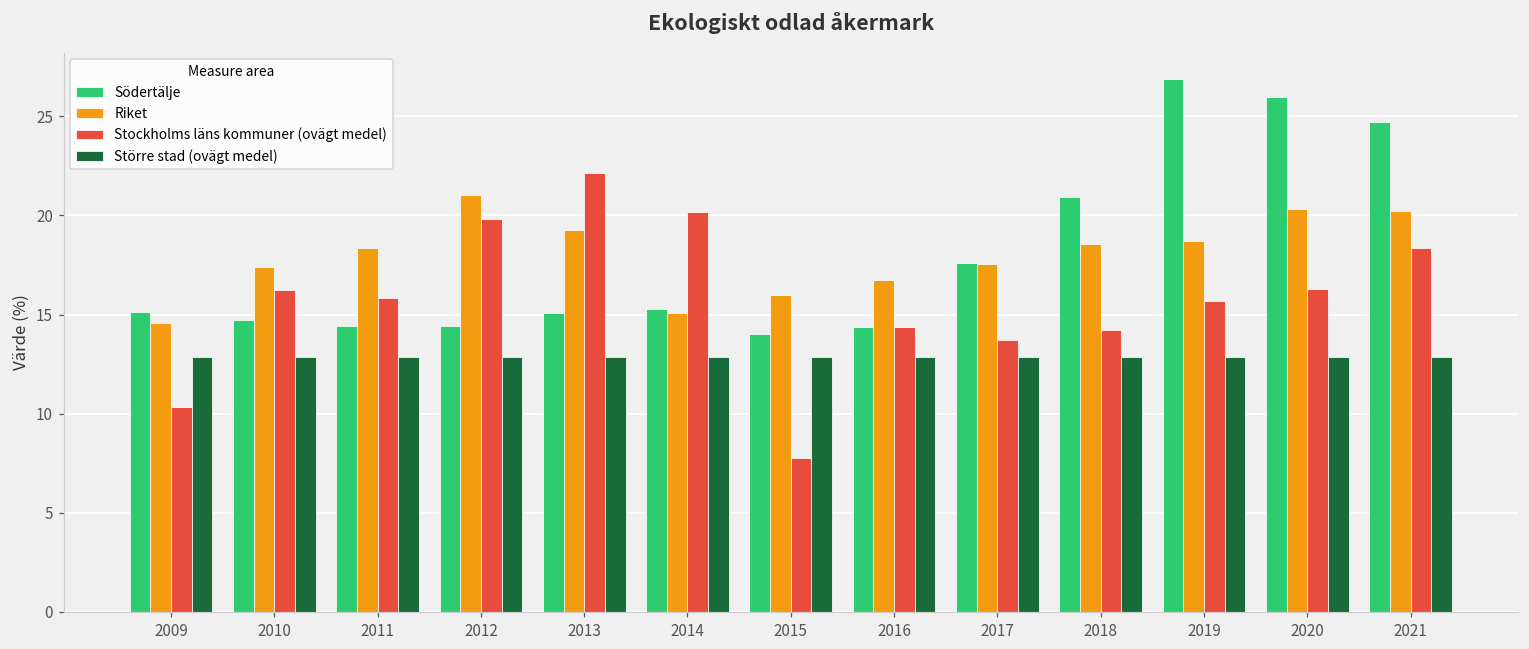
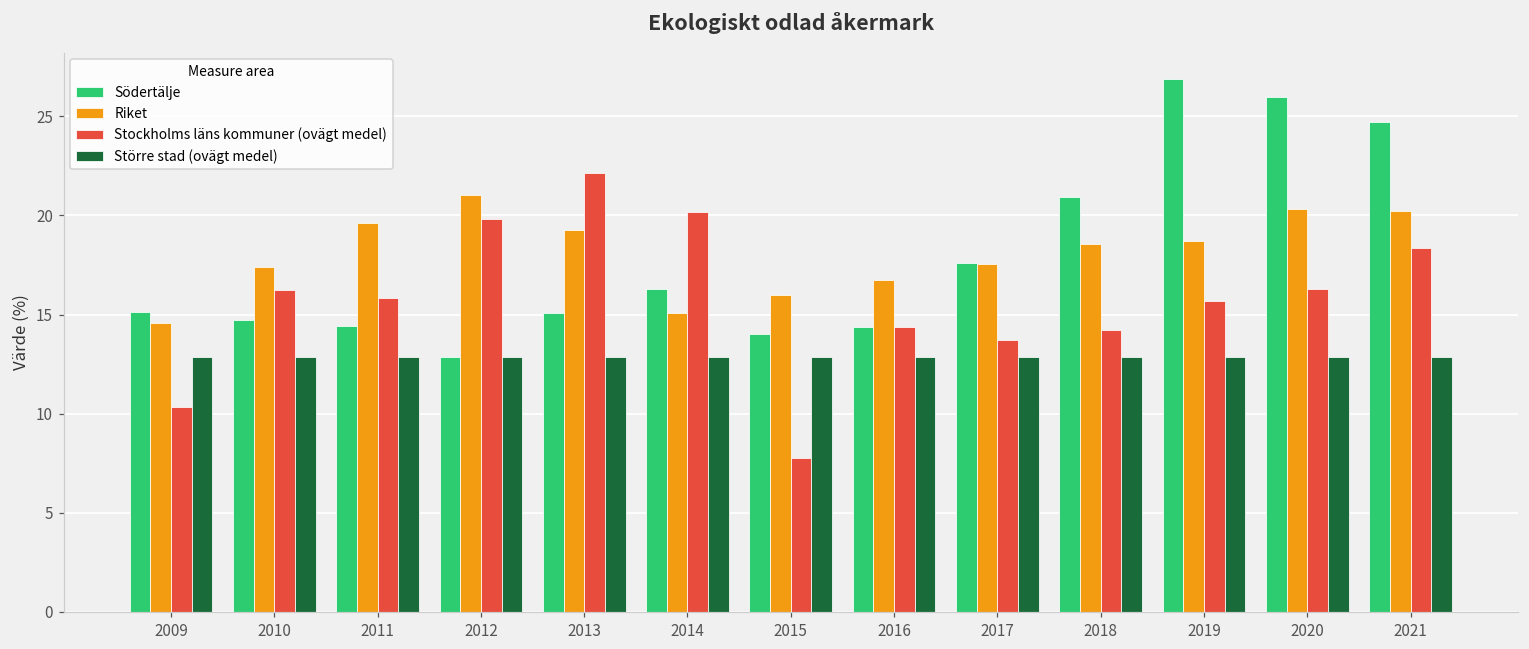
Riket, 2011: 18.4 -> 19.6
Södertälje, 2012: 14.4 -> 12.8
Södertälje, 2014: 15.3 -> 16.3
